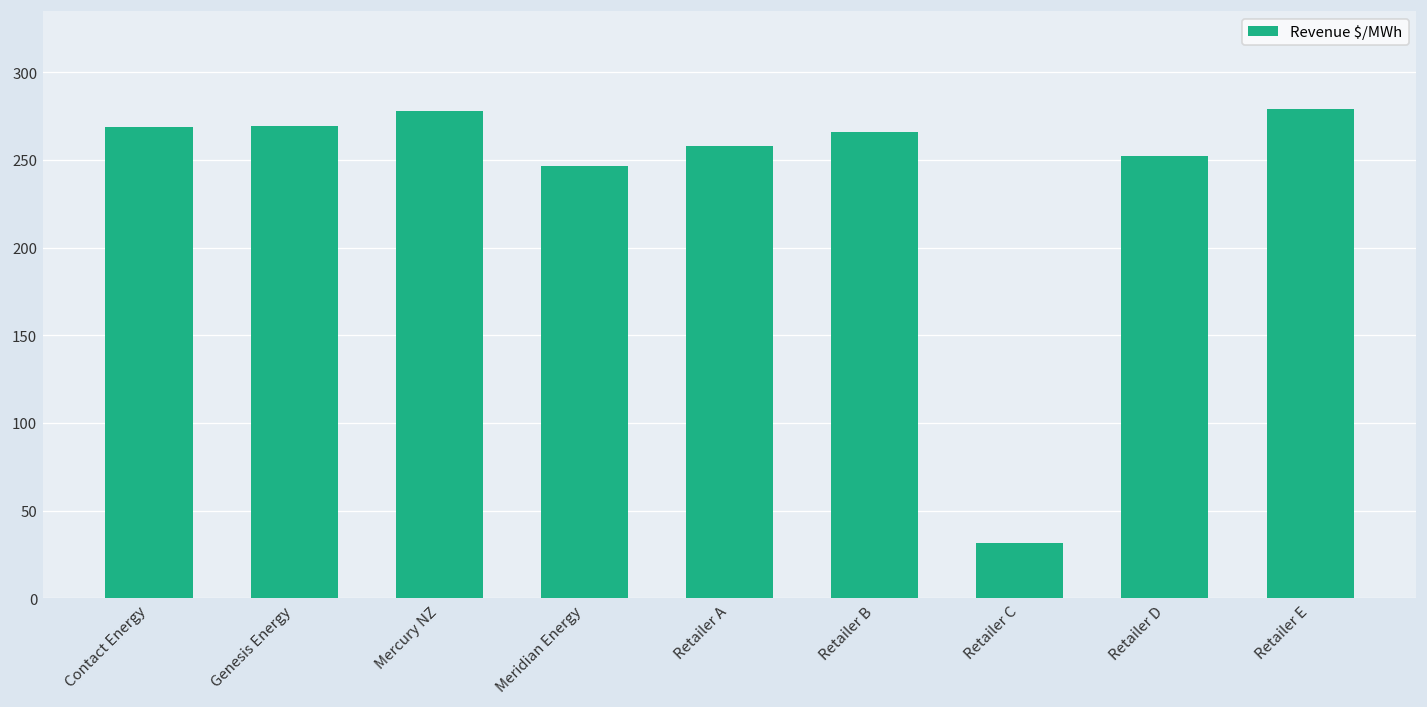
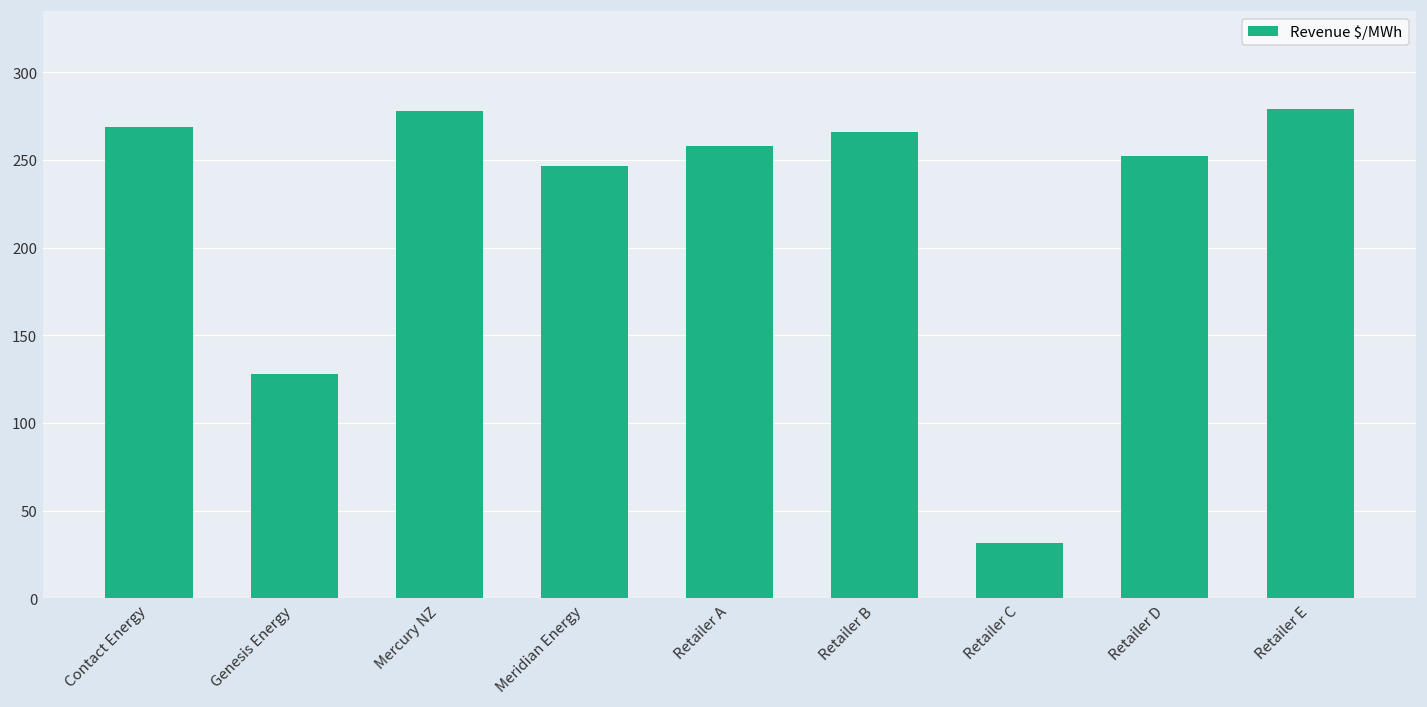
Genesis Energy: 269 -> 128
